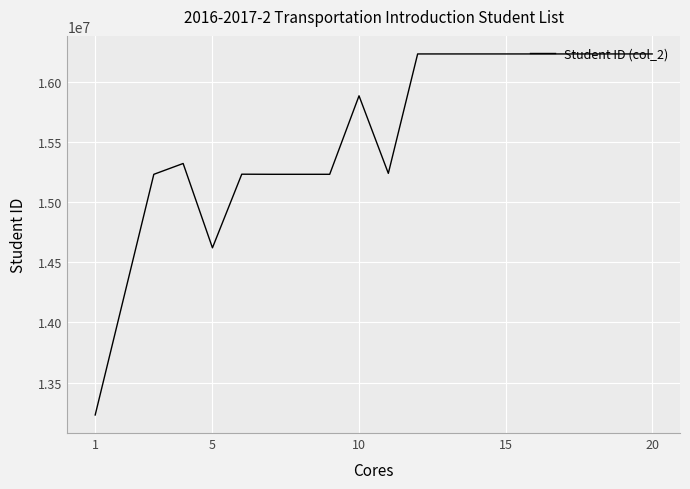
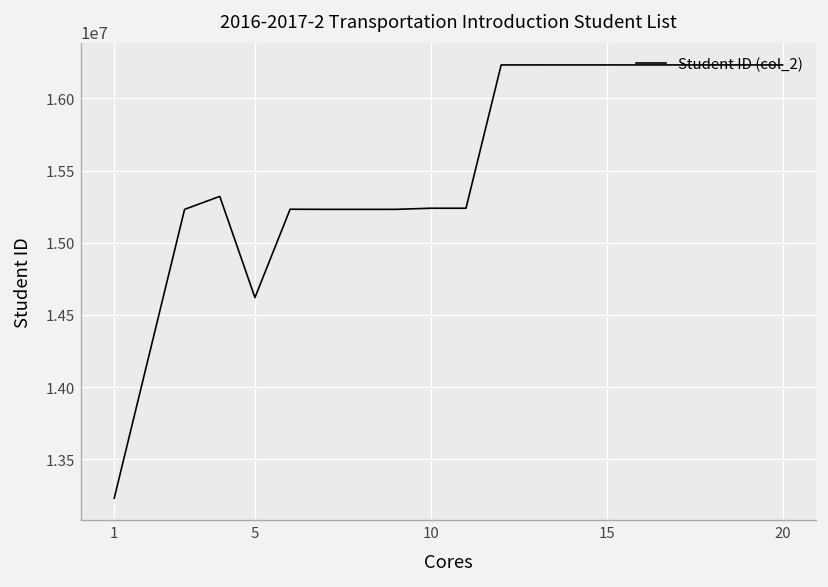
10: 15880000 -> 15240000
